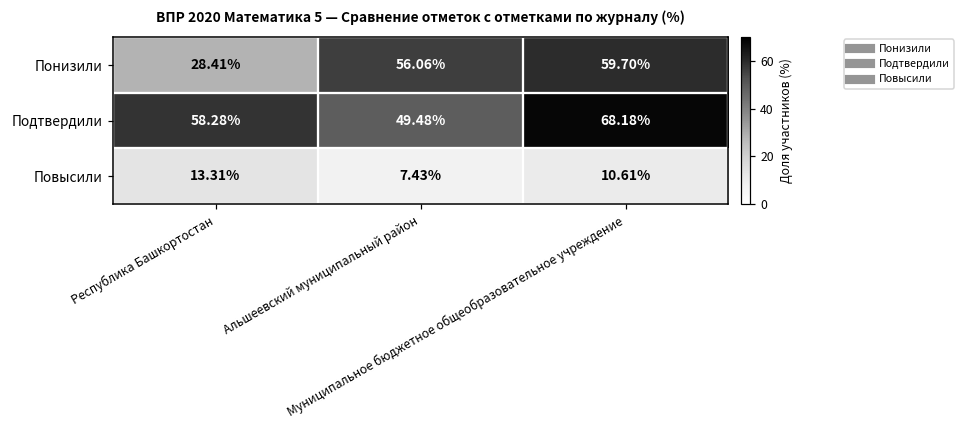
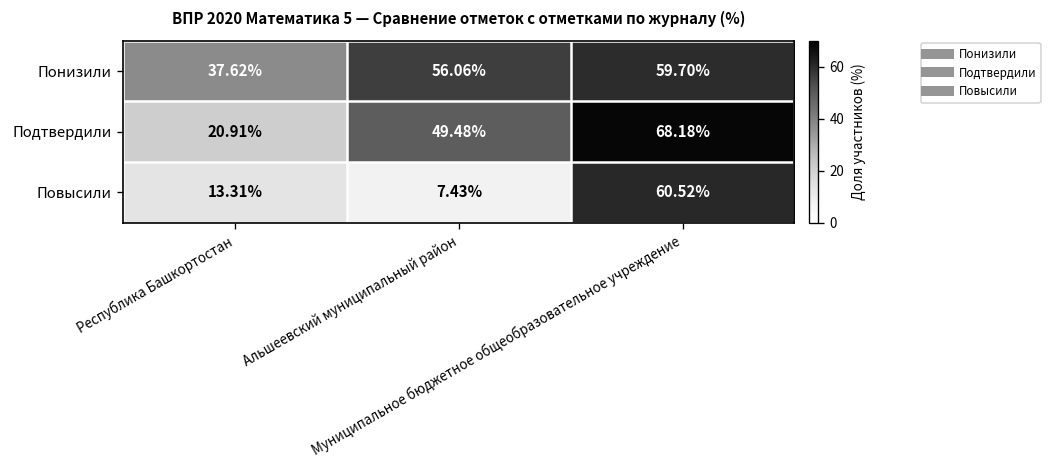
Понизили, Республика Башкортостан: 28.41% -> 37.62%
Подтвердили, Республика Башкортостан: 58.28% -> 20.91%
Повысили, Муниципальное бюджетное общеобразовательное учреждение: 10.61% -> 60.52%
